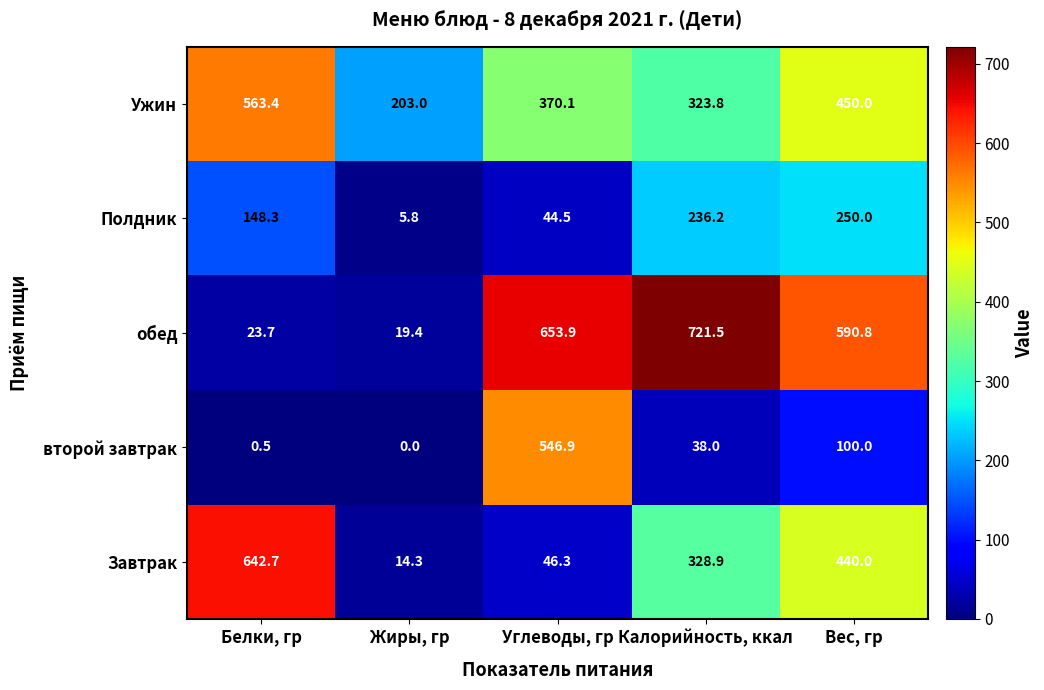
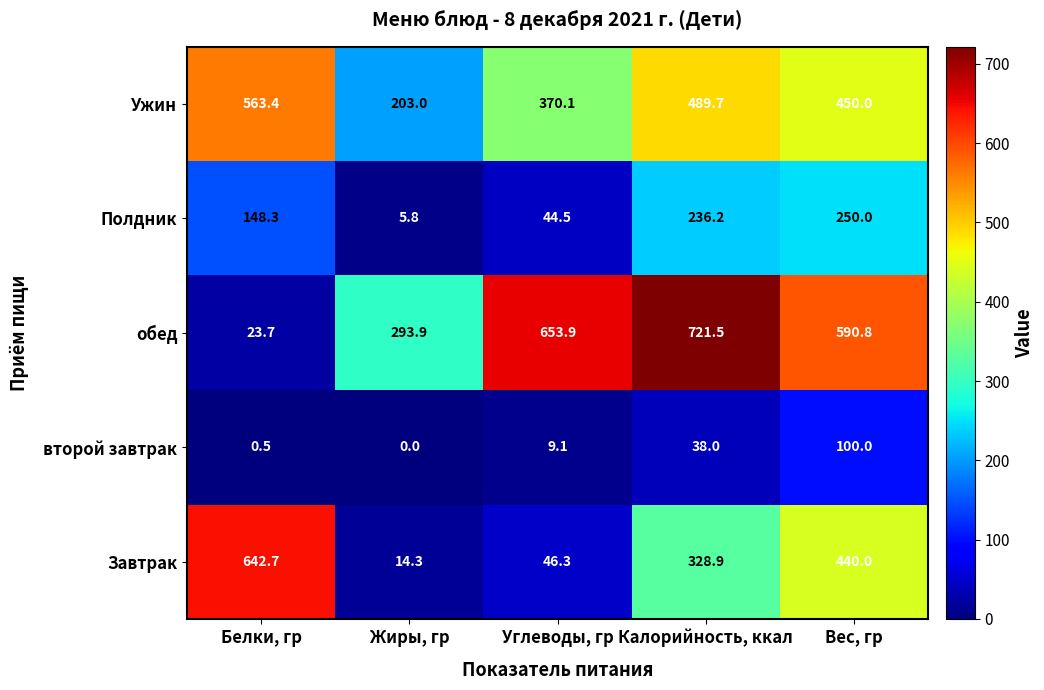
Ужин, Калорийность, ккал: 323.8 -> 489.7
обед, Жиры, гр: 19.4 -> 293.9
второй завтрак, Углеводы, гр: 546.9 -> 9.1
